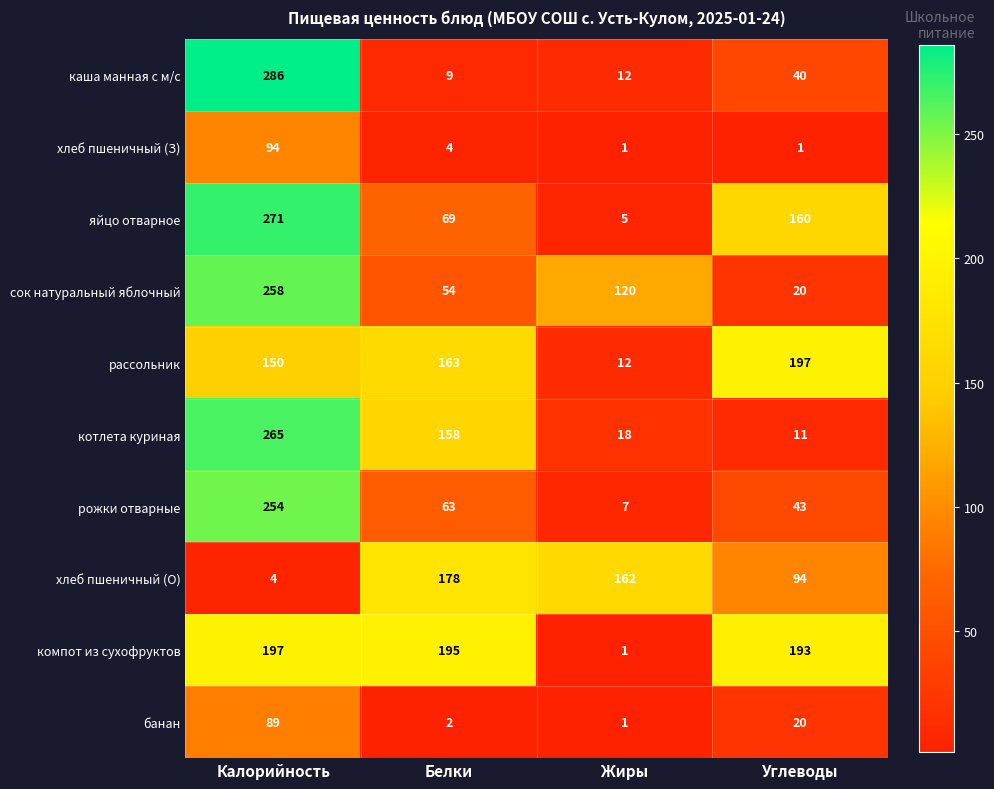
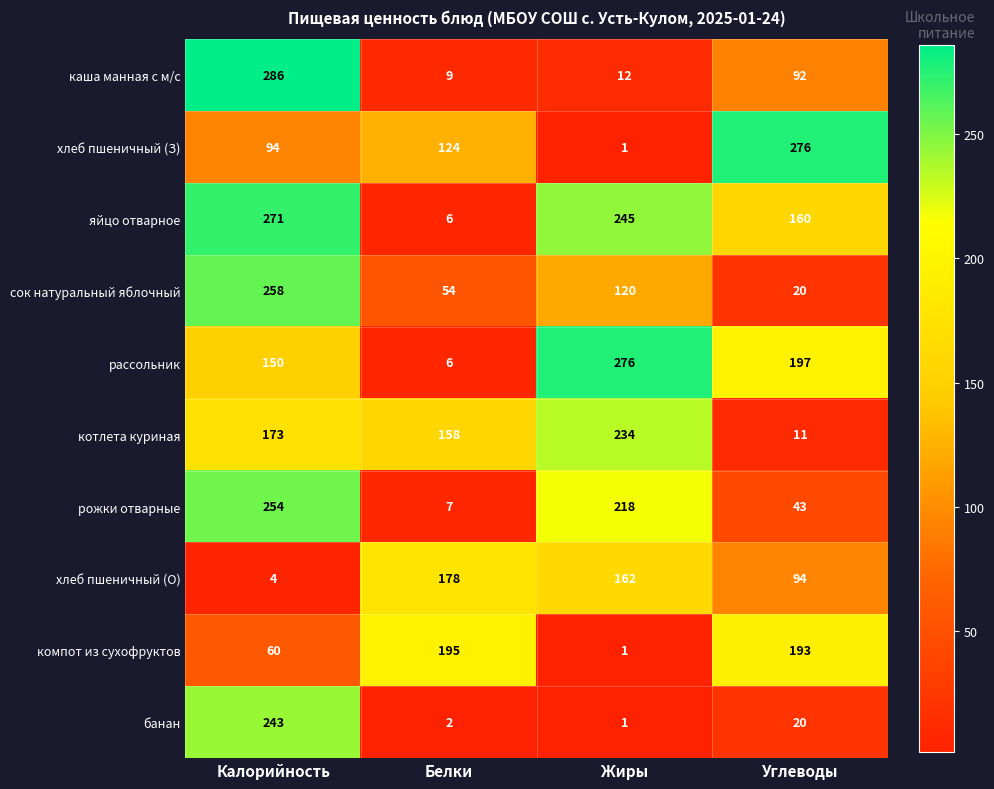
каша манная с м/с, Углеводы: 40 -> 92
хлеб пшеничный (З), Белки: 4 -> 124
хлеб пшеничный (З), Углеводы: 1 -> 276
яйцо отварное, Белки: 69 -> 6
яйцо отварное, Жиры: 5 -> 245
рассольник, Белки: 163 -> 6
рассольник, Жиры: 12 -> 276
котлета куриная, Калорийность: 265 -> 173
котлета куриная, Жиры: 18 -> 234
рожки отварные, Белки: 63 -> 7
рожки отварные, Жиры: 7 -> 218
компот из сухофруктов, Калорийность: 197 -> 60
банан, Калорийность: 89 -> 243
